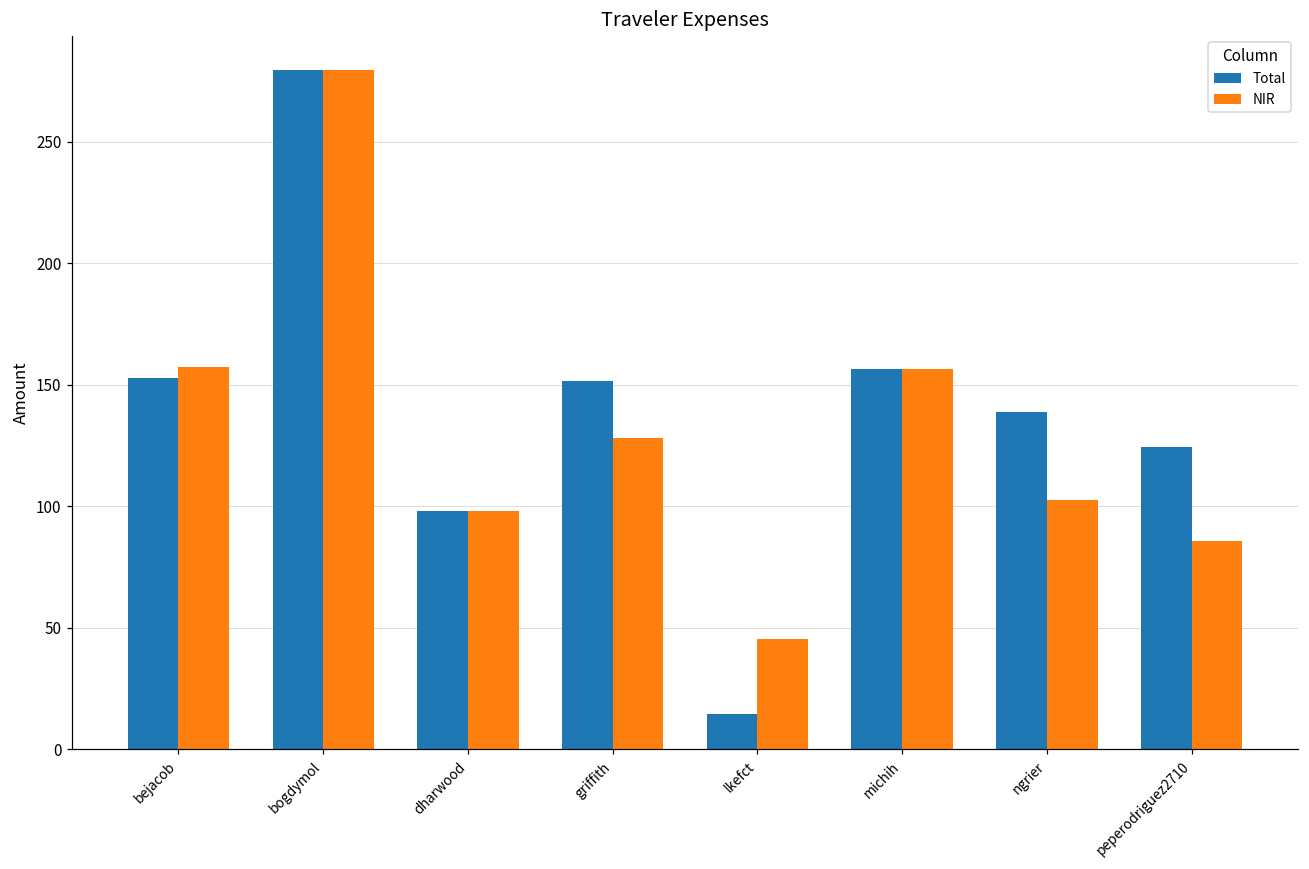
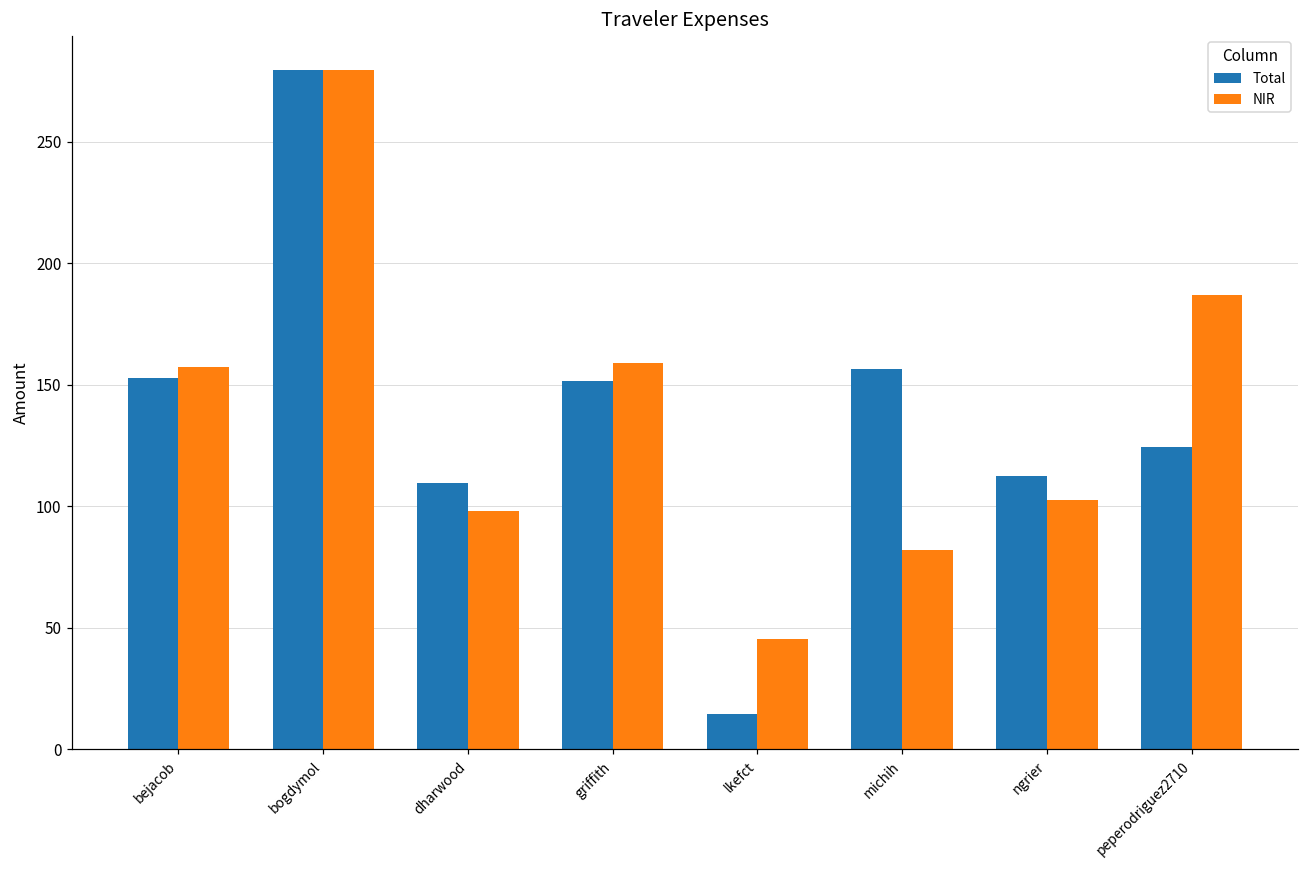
Total, dharwood: 98 -> 110
NIR, griffith: 128 -> 159
NIR, michih: 156 -> 82
Total, ngrier: 139 -> 113
NIR, peperodriguez2710: 86 -> 187
